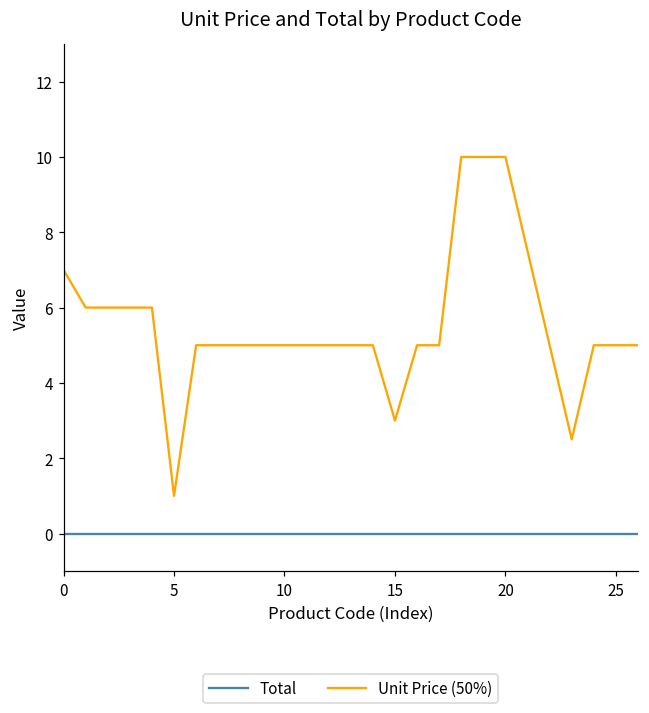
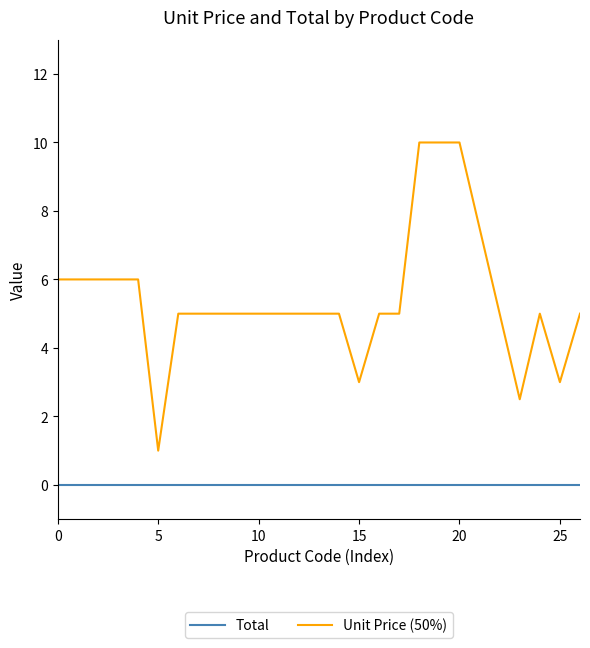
Unit Price (50%), 0: 7 -> 6
Unit Price (50%), 25: 5 -> 3
